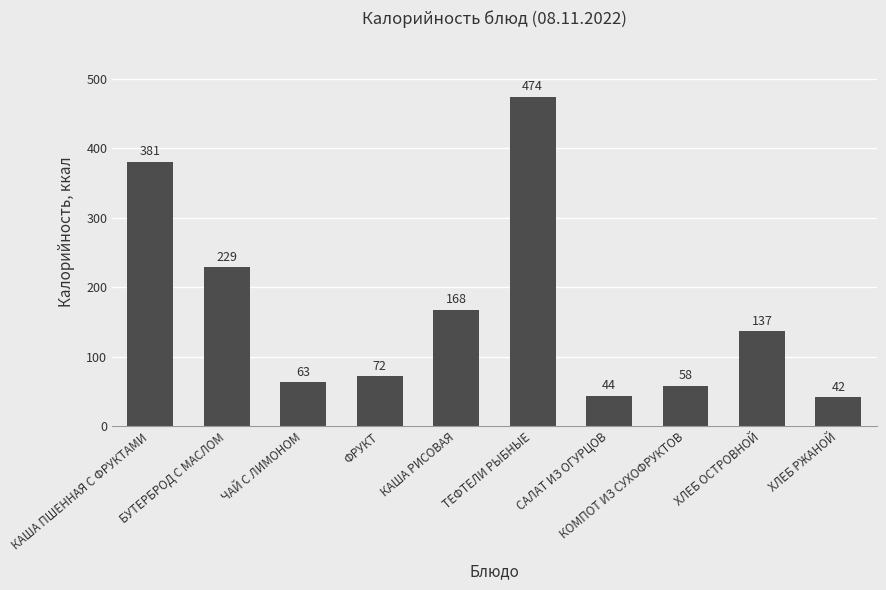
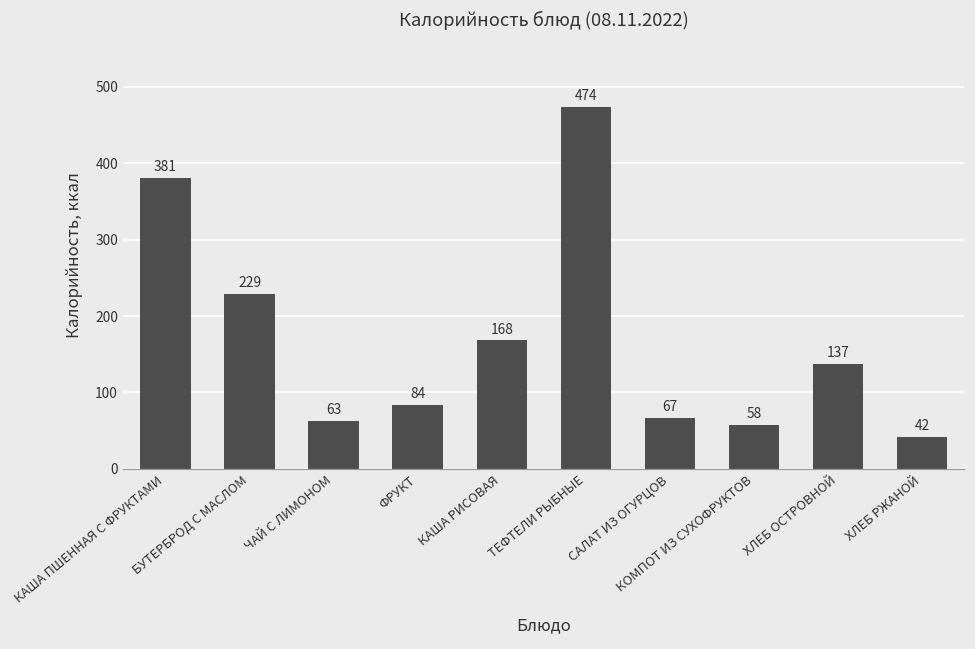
ФРУКТ: 72 -> 84
САЛАТ ИЗ ОГУРЦОВ: 44 -> 67
